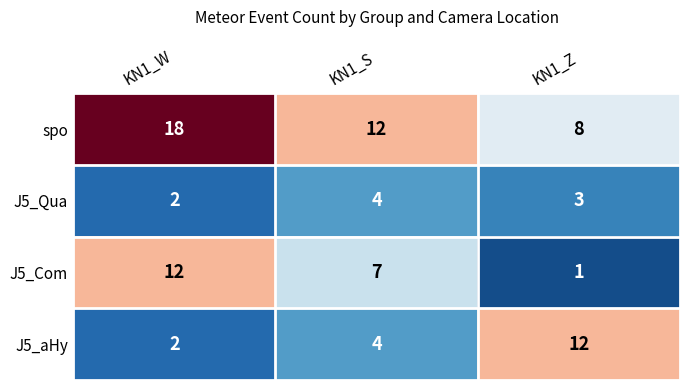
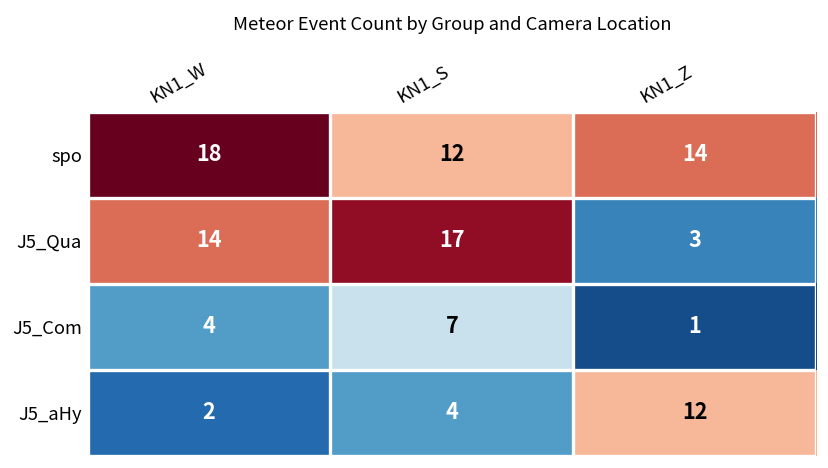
spo, KN1_Z: 8 -> 14
J5_Qua, KN1_W: 2 -> 14
J5_Qua, KN1_S: 4 -> 17
J5_Com, KN1_W: 12 -> 4
